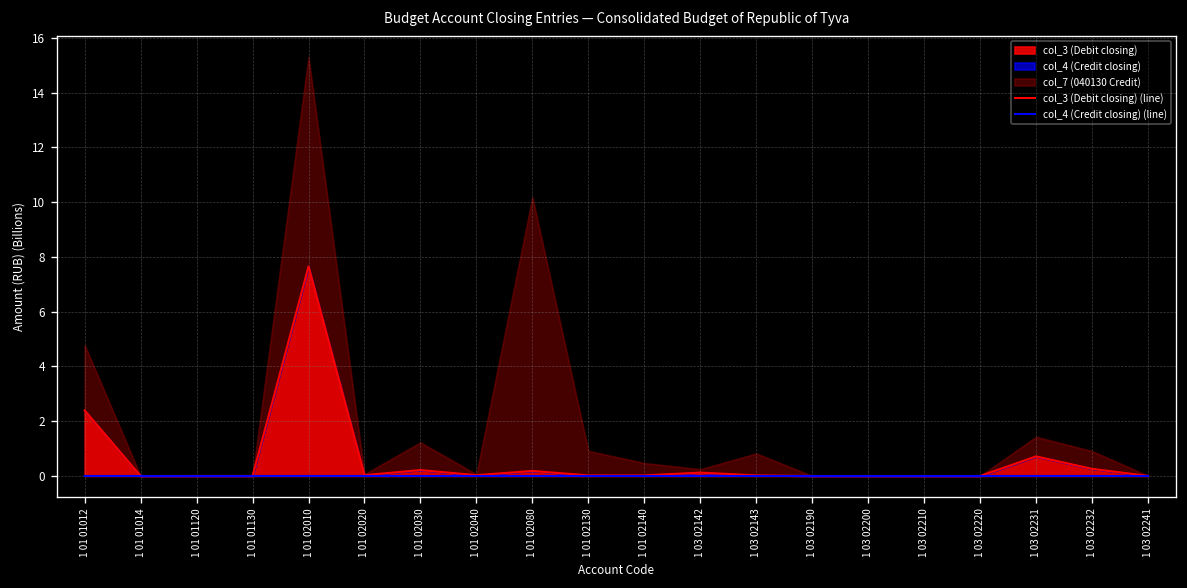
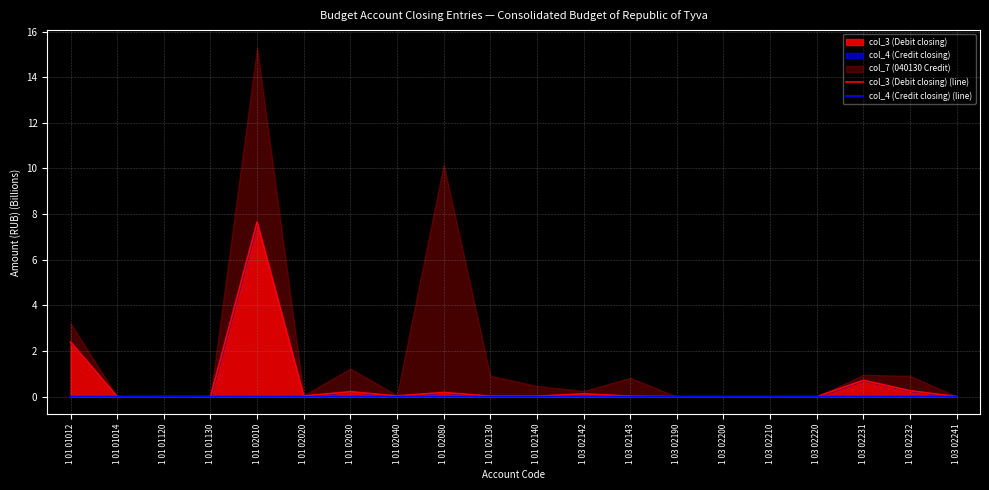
col_7 (040130 Credit), 1 01 01012: 2.4 -> 0.8
col_7 (040130 Credit), 1 03 02231: 0.7 -> 0.2
